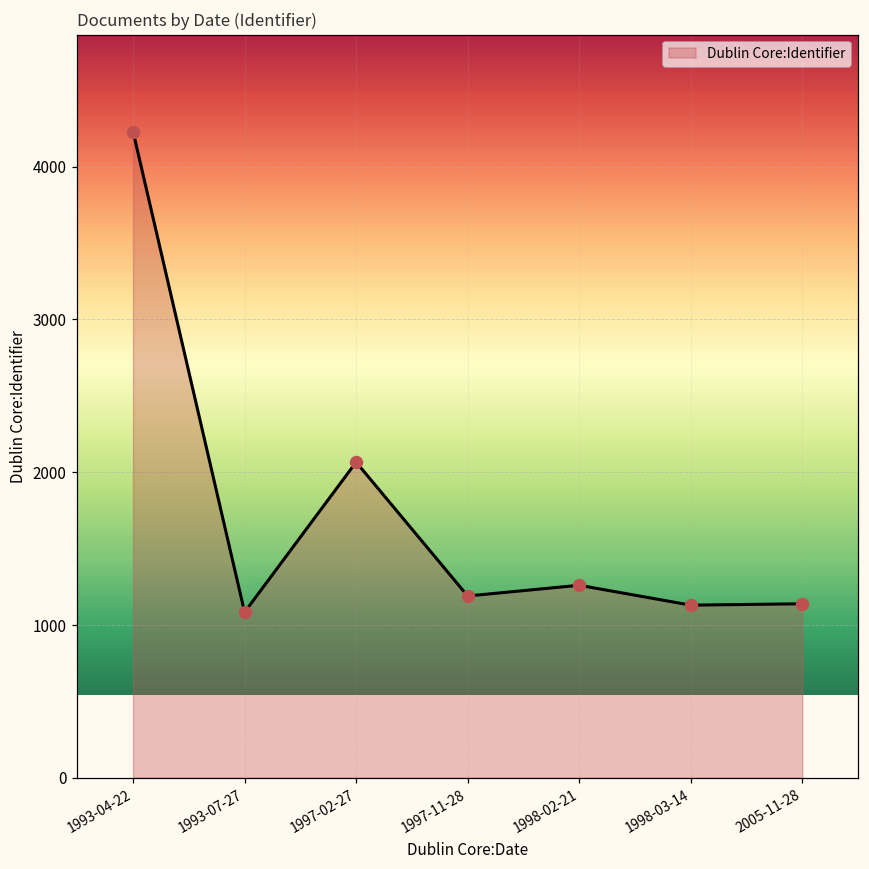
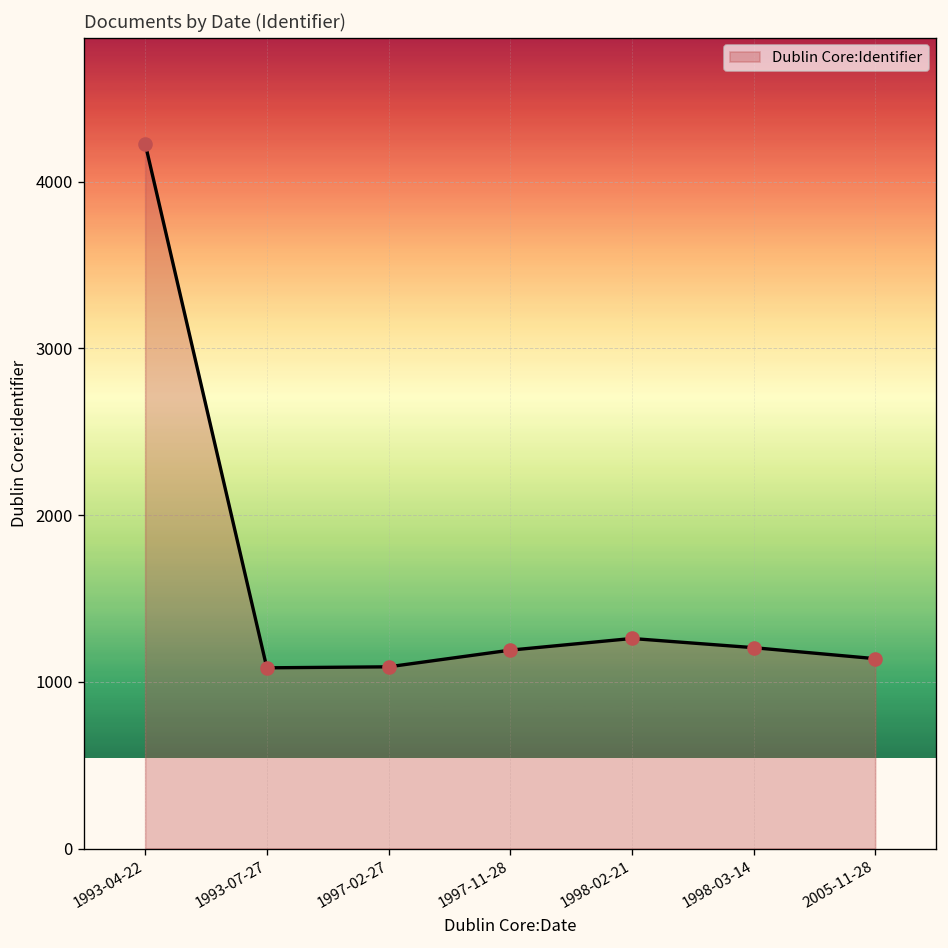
1997-02-27: 2070 -> 1090
1998-03-14: 1130 -> 1210
